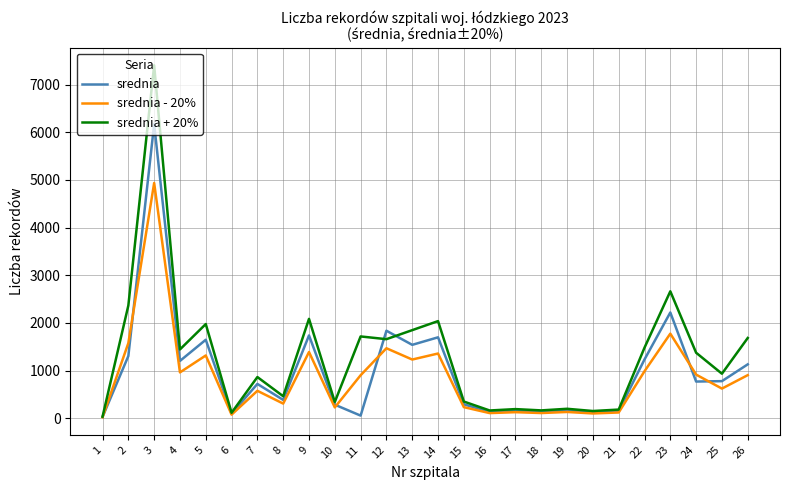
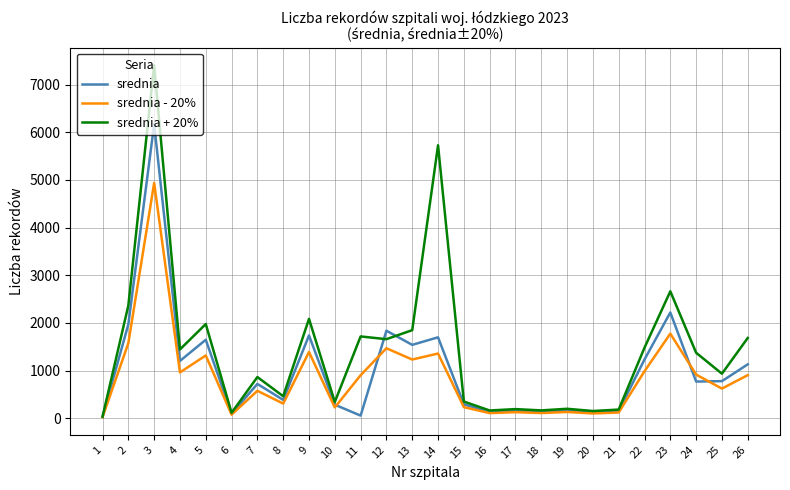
srednia, 2: 1300 -> 2000
srednia + 20%, 14: 2000 -> 5700
